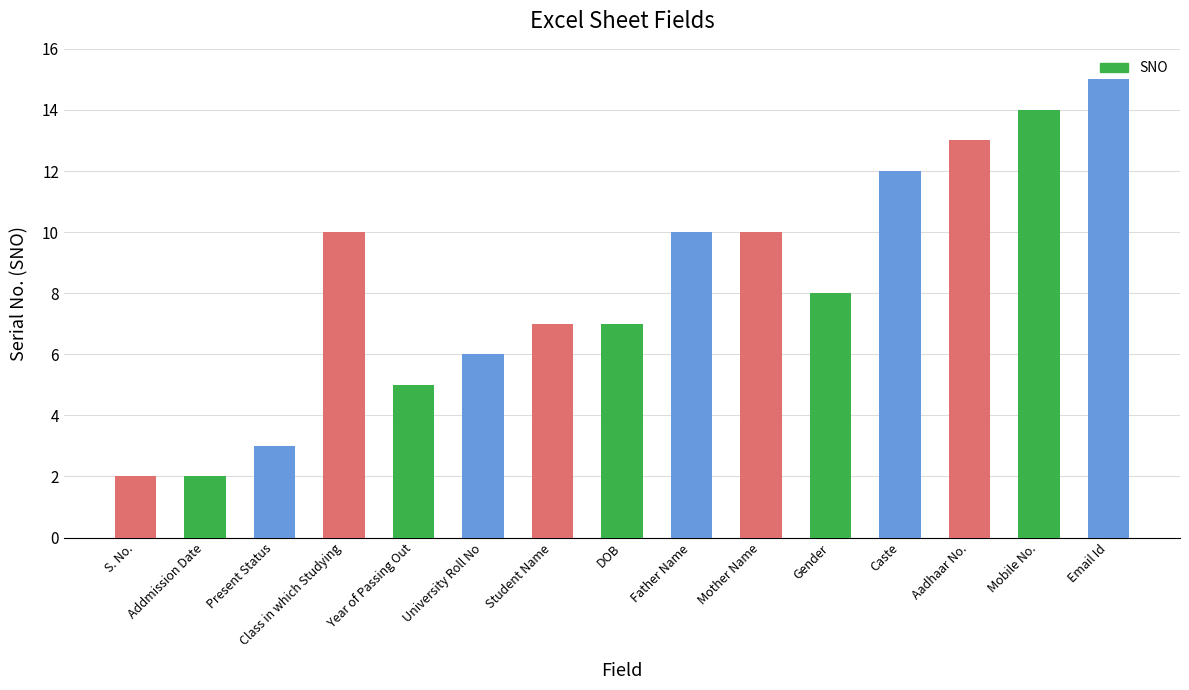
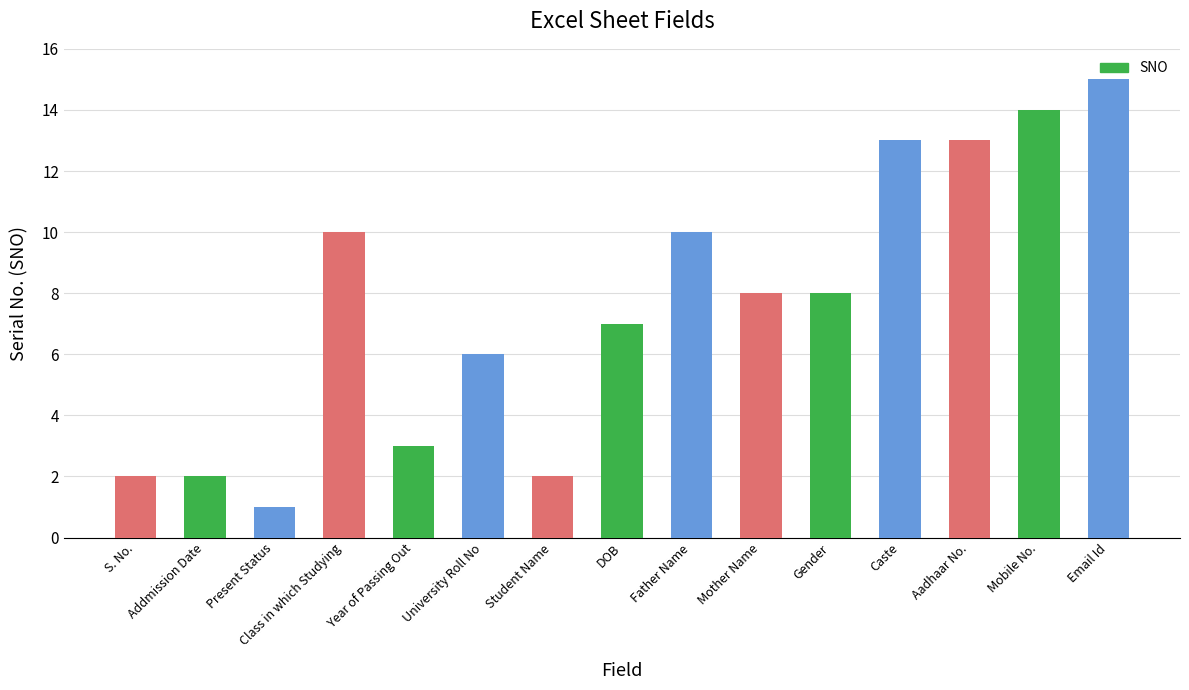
Present Status: 3 -> 1
Year of Passing Out: 5 -> 3
Student Name: 7 -> 2
Mother Name: 10 -> 8
Caste: 12 -> 13
